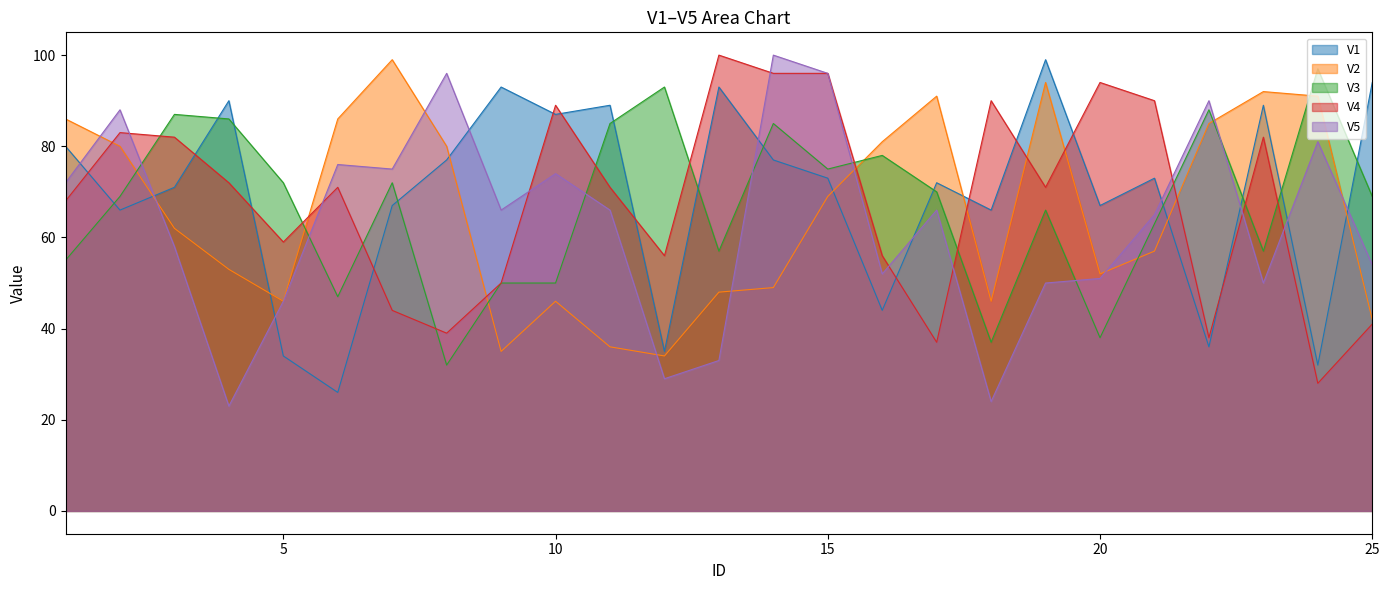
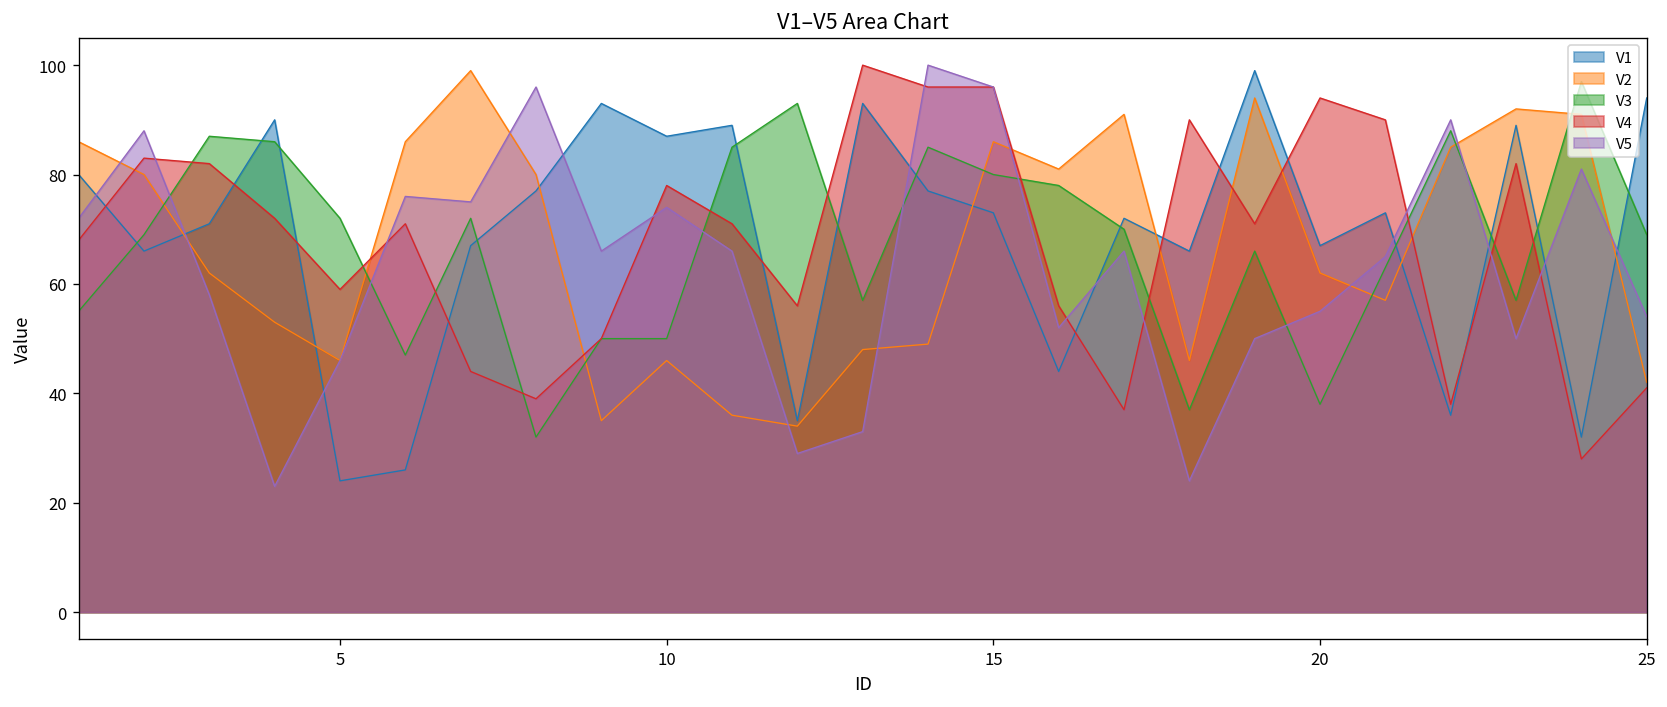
V1, 5: 34 -> 24
V4, 10: 89 -> 78
V2, 15: 69 -> 86
V3, 15: 75 -> 80
V2, 20: 52 -> 62
V5, 20: 51 -> 55
